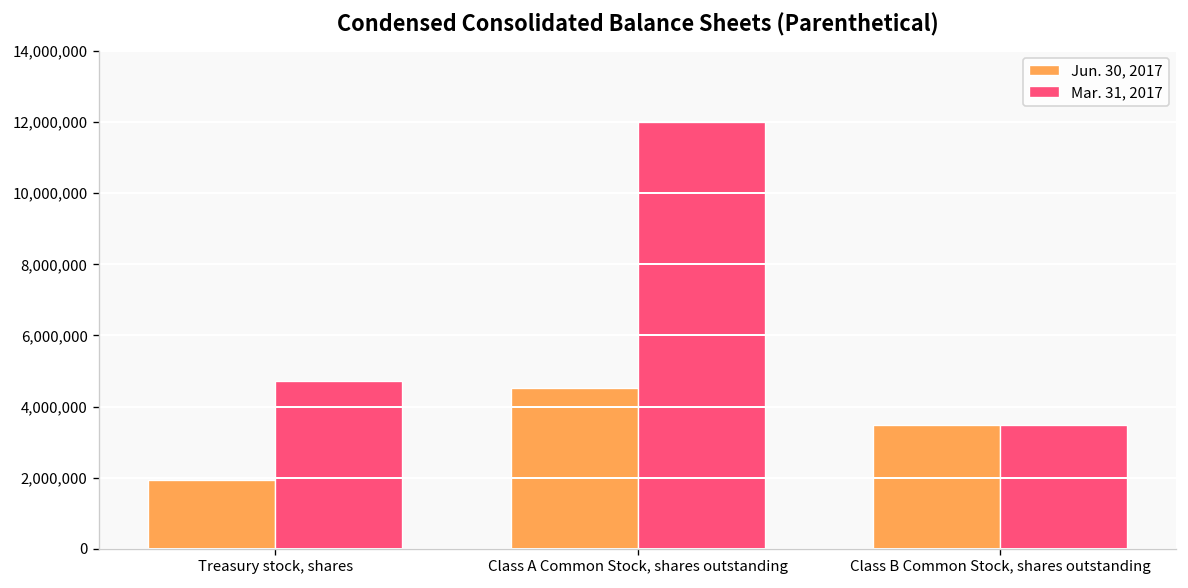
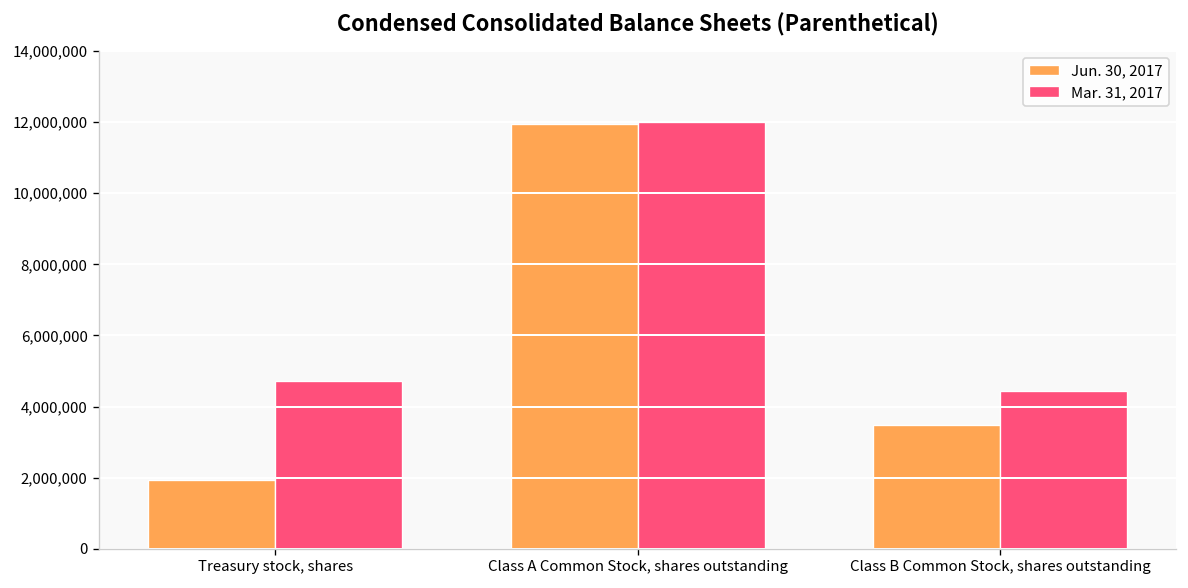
Jun. 30, 2017, Class A Common Stock, shares outstanding: 4,500,000 -> 12,000,000
Mar. 31, 2017, Class B Common Stock, shares outstanding: 3,500,000 -> 4,400,000
